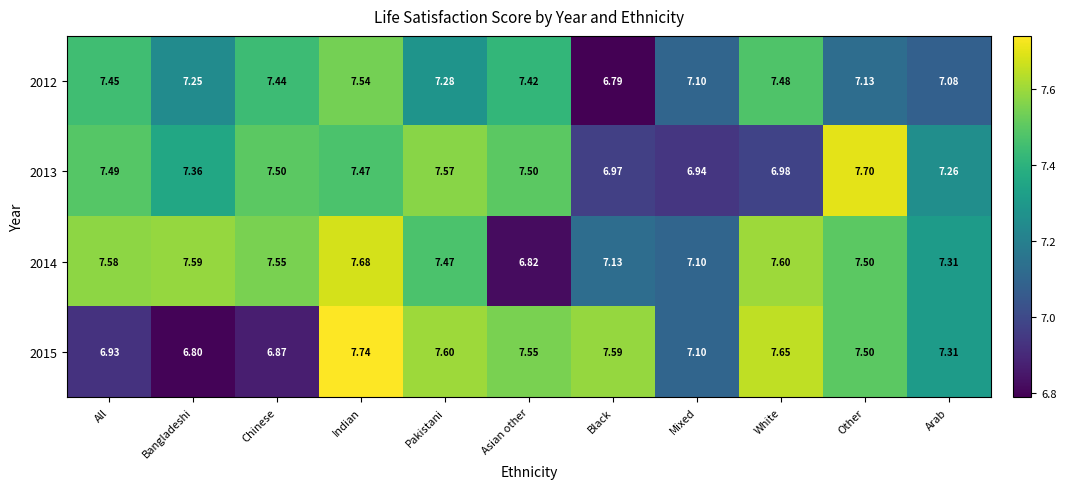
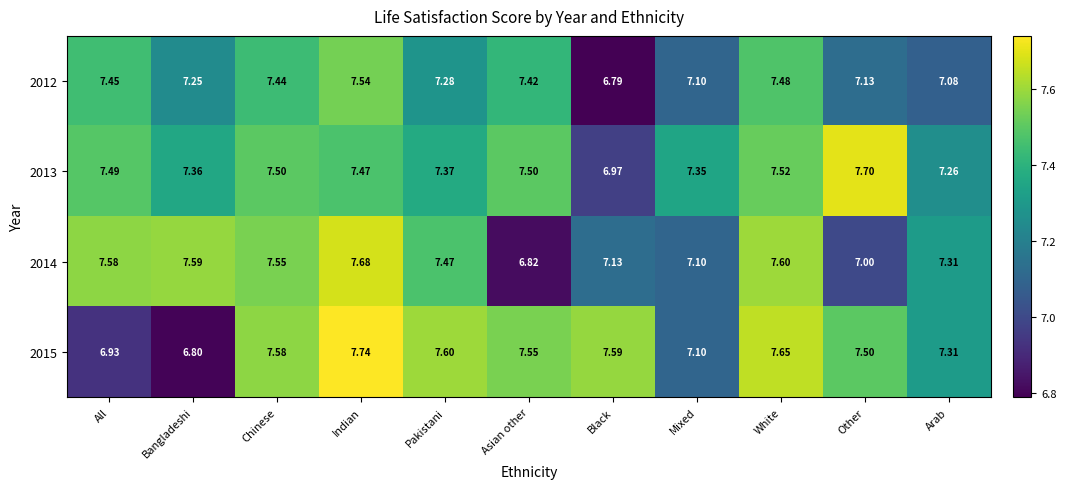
2013, Pakistani: 7.57 -> 7.37
2013, Mixed: 6.94 -> 7.35
2013, White: 6.98 -> 7.52
2014, Other: 7.50 -> 7.00
2015, Chinese: 6.87 -> 7.58
